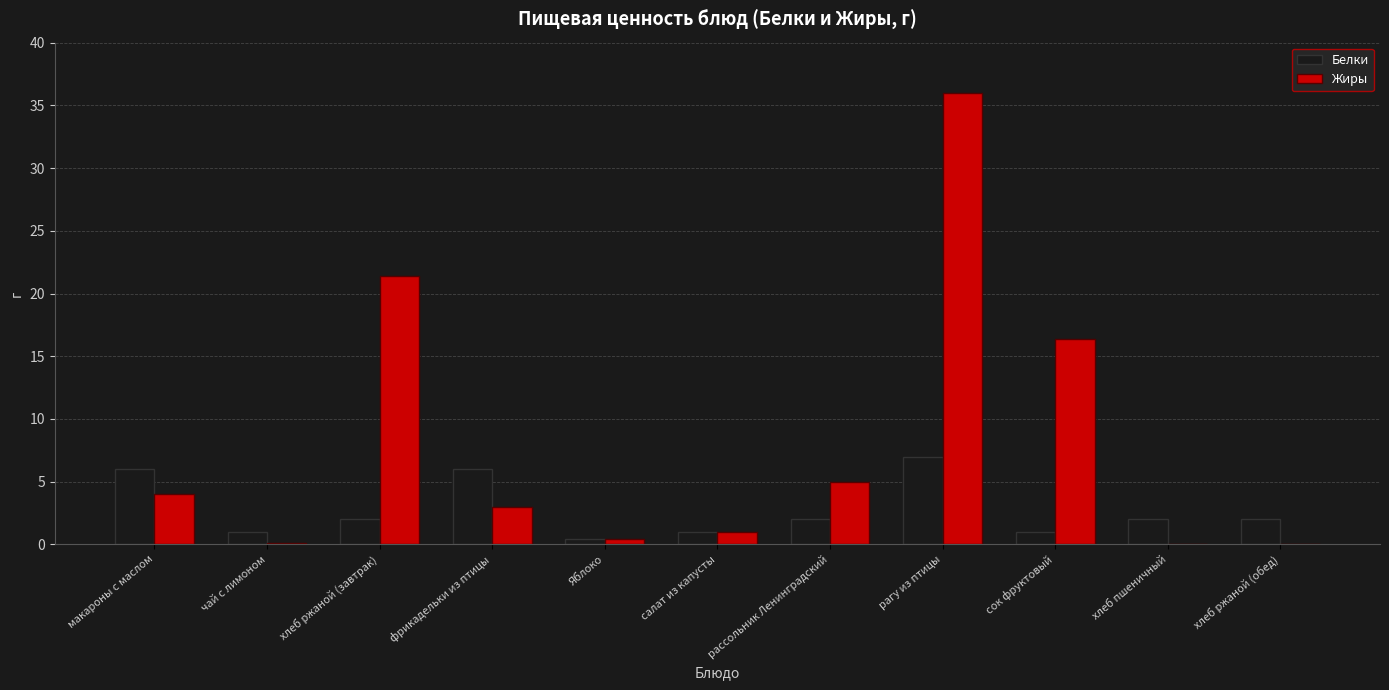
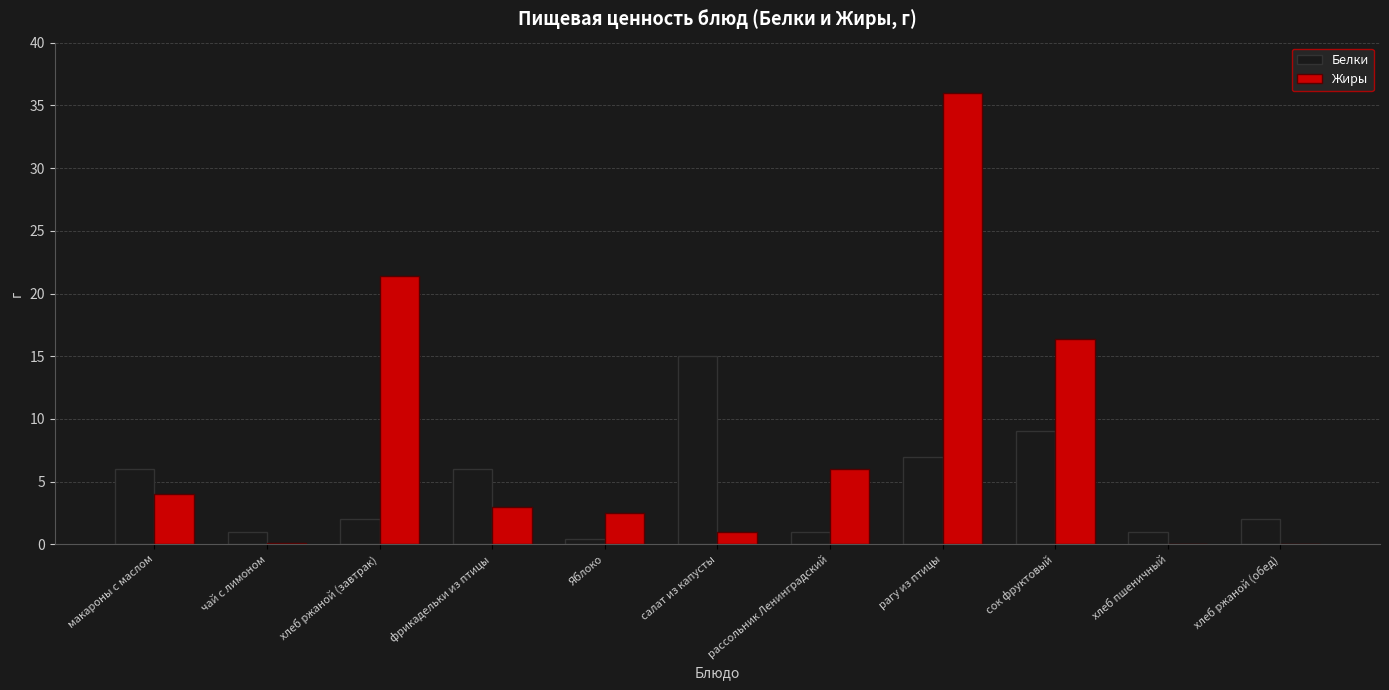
Жиры, Яблоко: 0.4 -> 2.5
Белки, салат из капусты: 1 -> 15
Белки, рассольник Ленинградский: 2 -> 1
Жиры, рассольник Ленинградский: 5 -> 6
Белки, сок фруктовый: 1 -> 9
Белки, хлеб пшеничный: 2 -> 1
